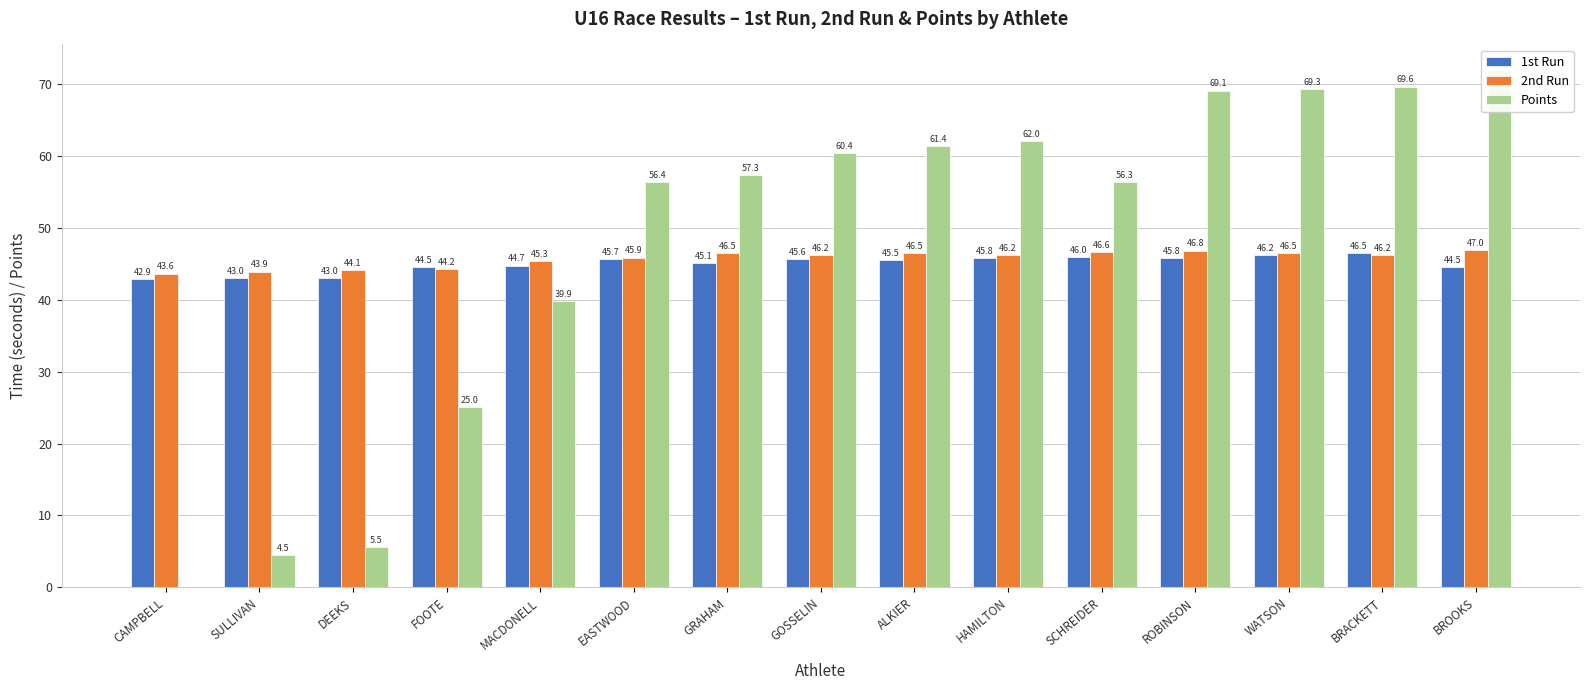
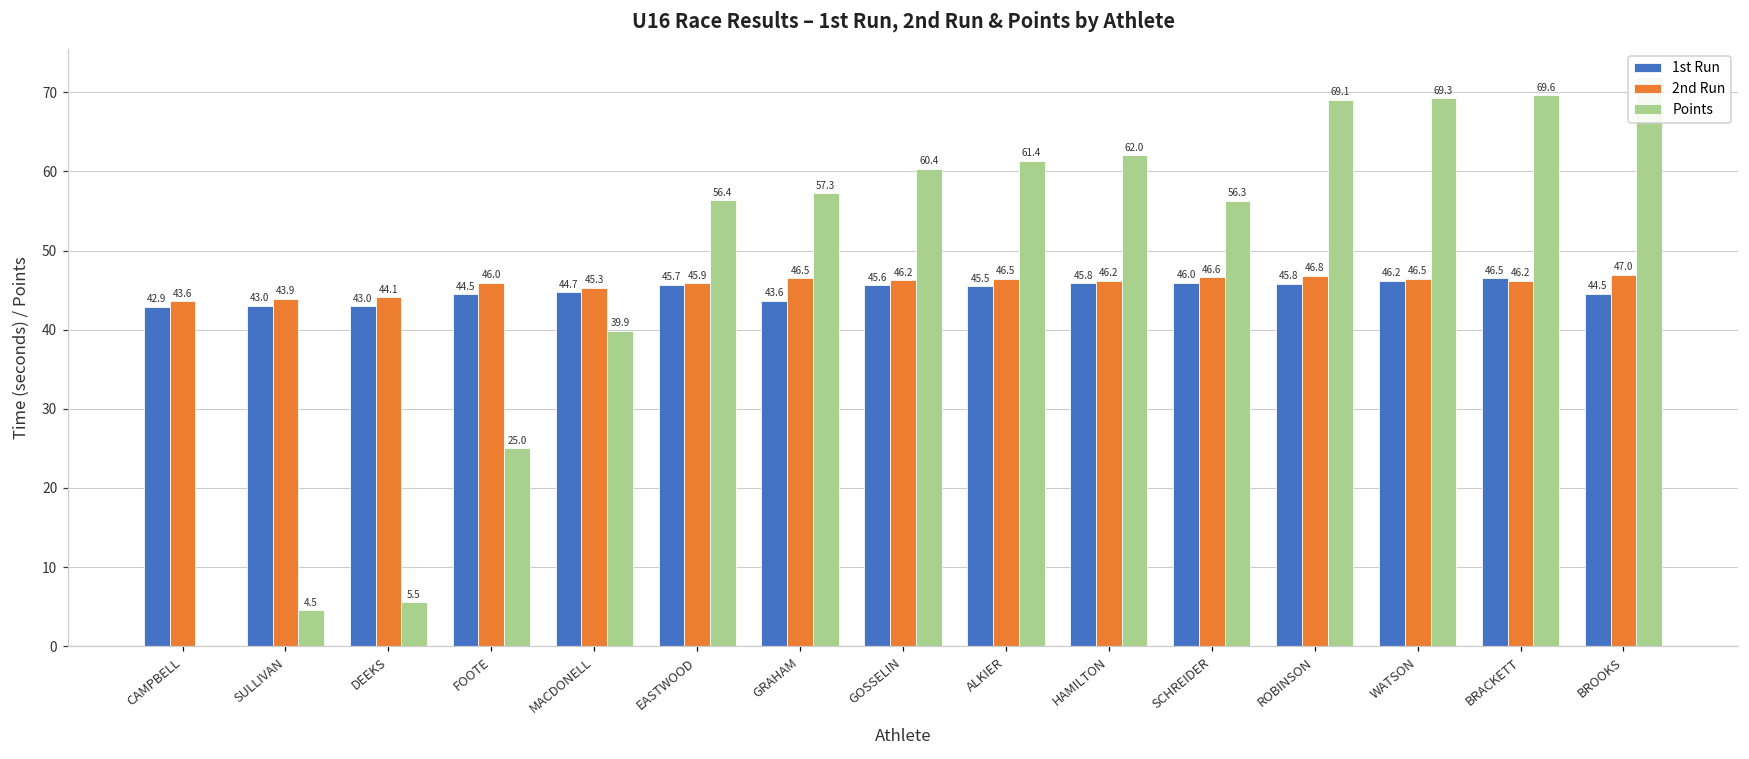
2nd Run, FOOTE: 44.2 -> 46.0
1st Run, GRAHAM: 45.1 -> 43.6
